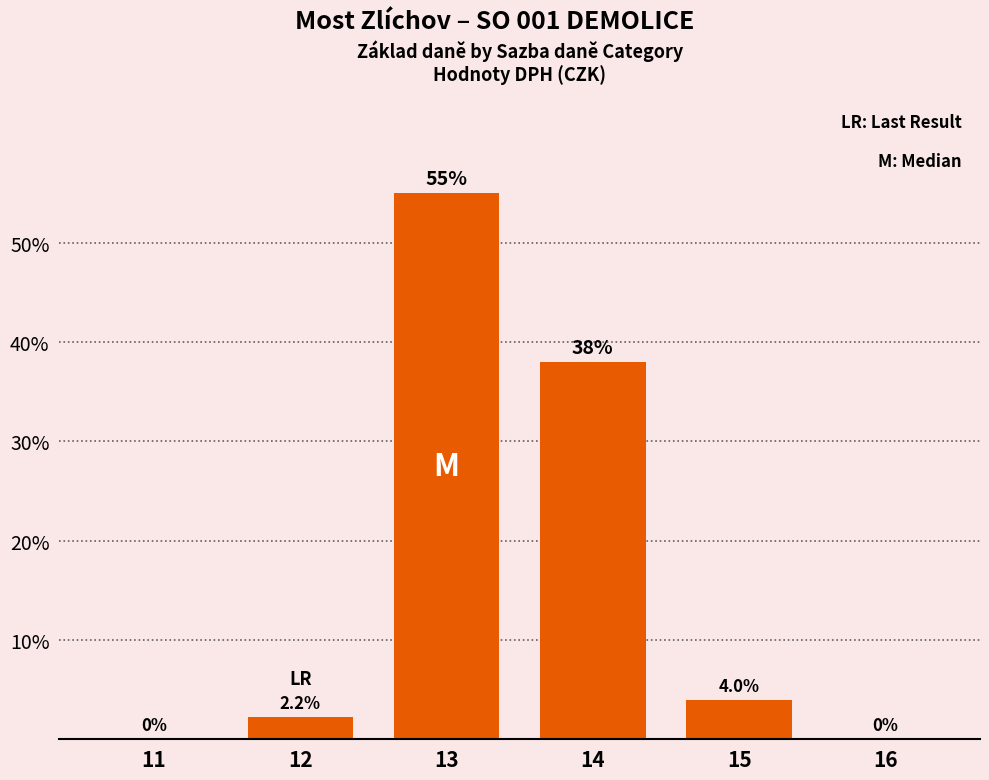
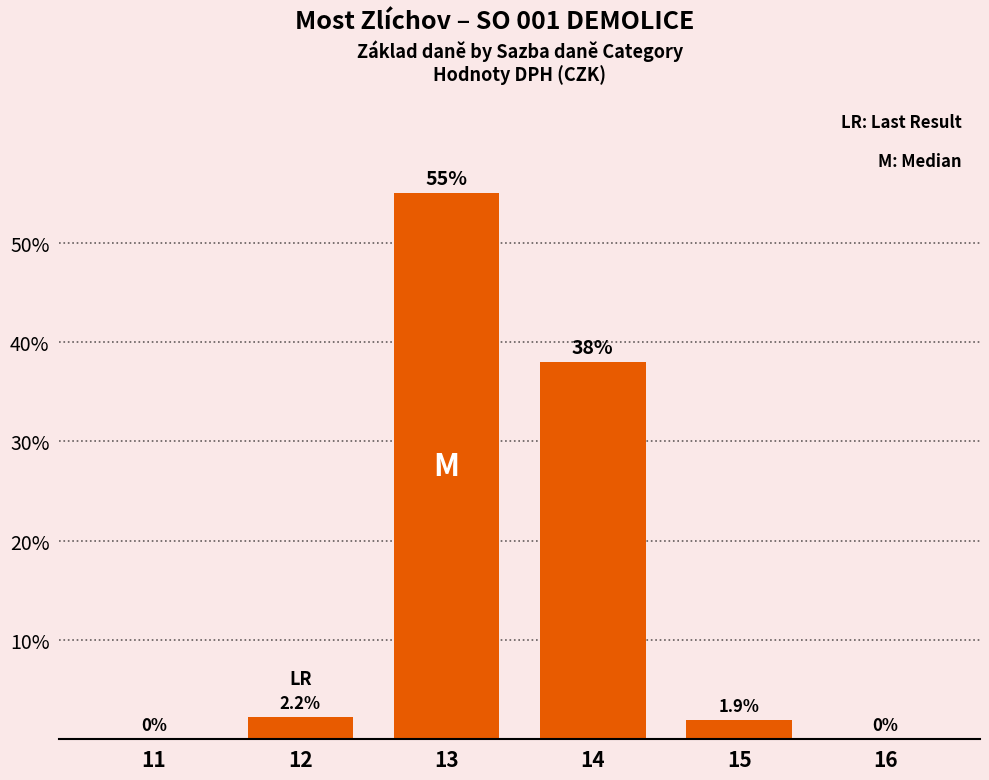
15: 4.0% -> 1.9%
